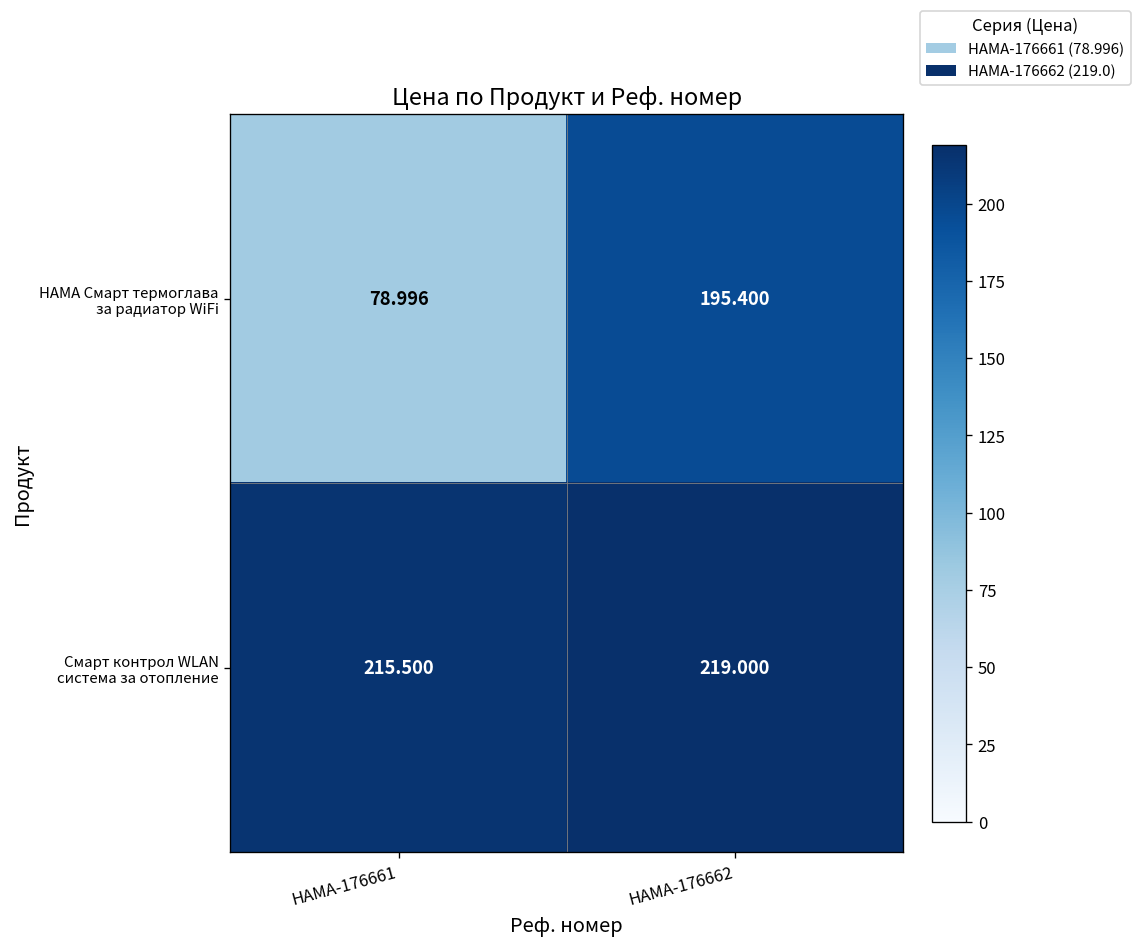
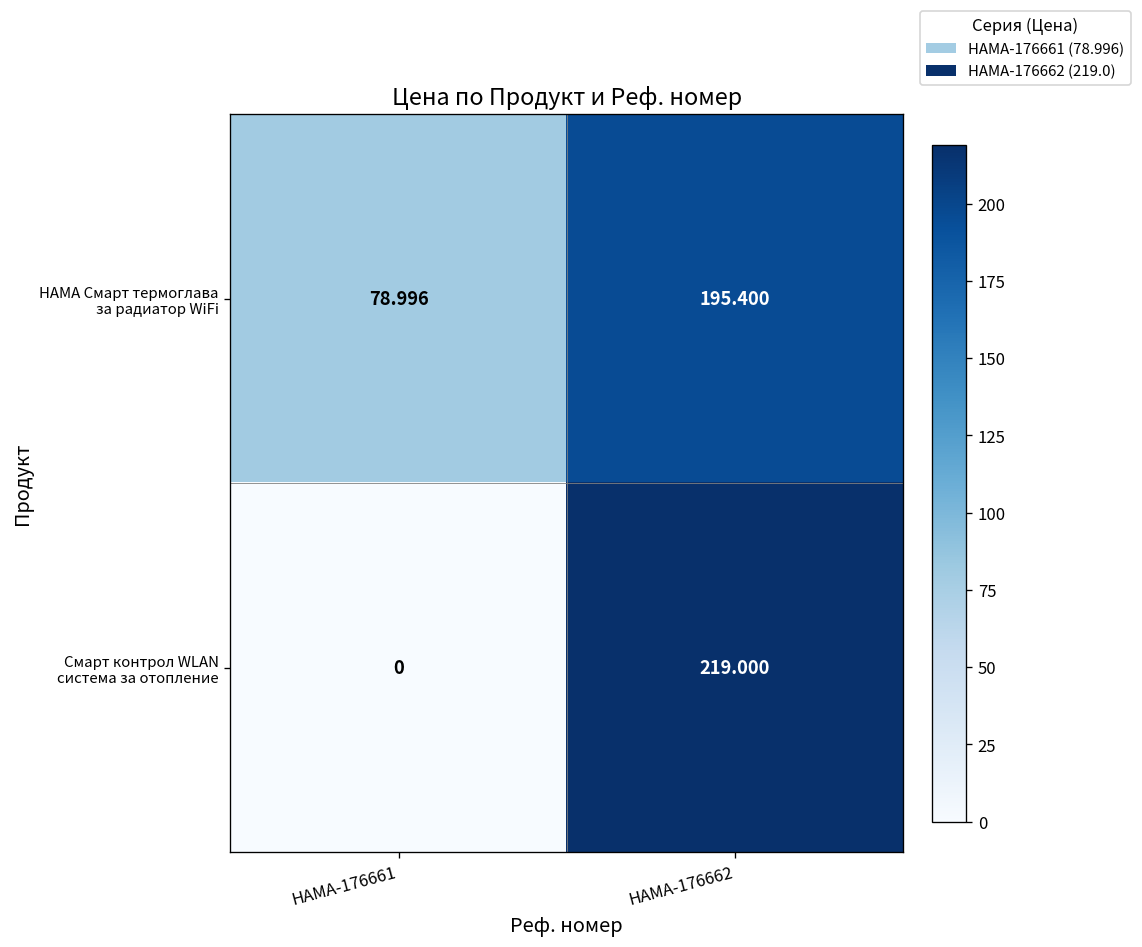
Смарт контрол WLAN система за отопление, HAMA-176661: 215.500 -> 0
